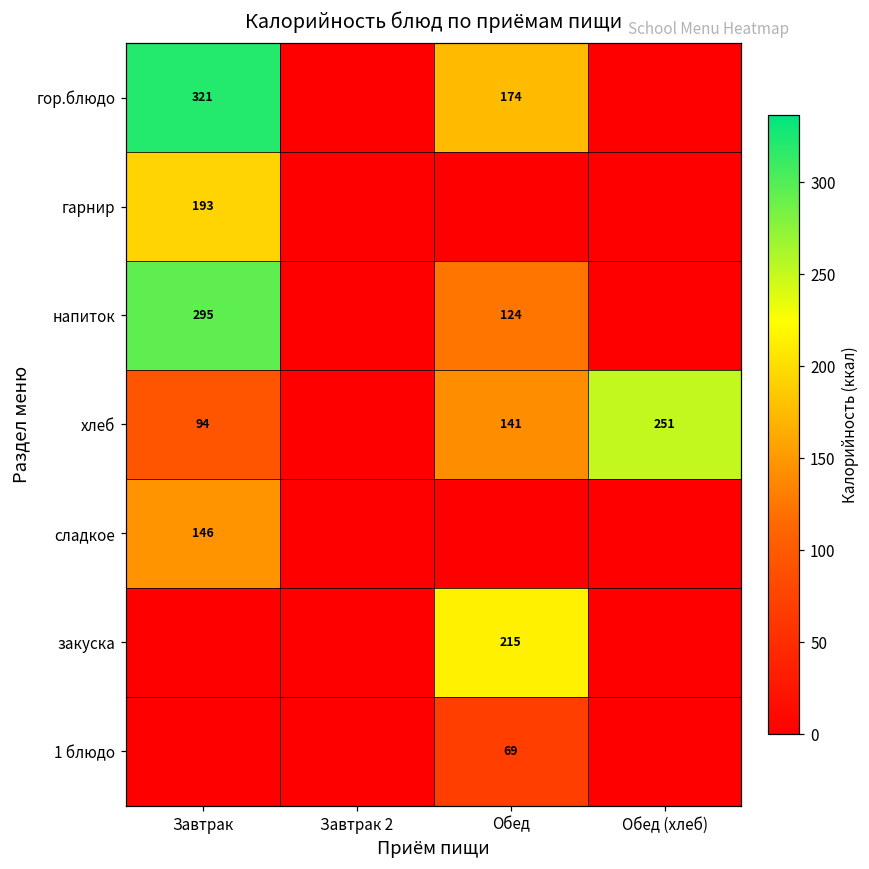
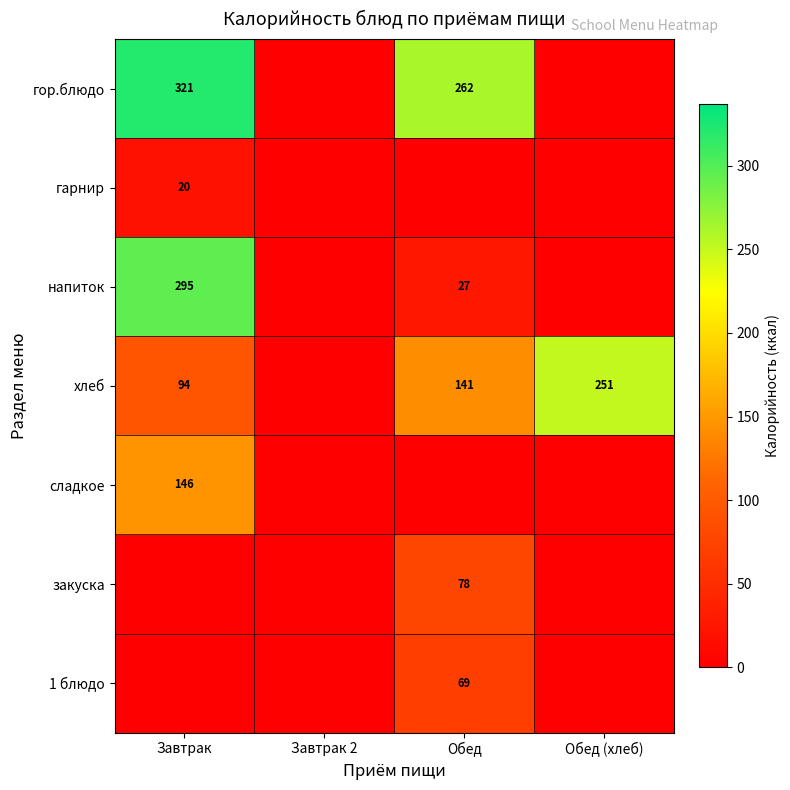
гор.блюдо, Обед: 174 -> 262
гарнир, Завтрак: 193 -> 20
напиток, Обед: 124 -> 27
закуска, Обед: 215 -> 78
